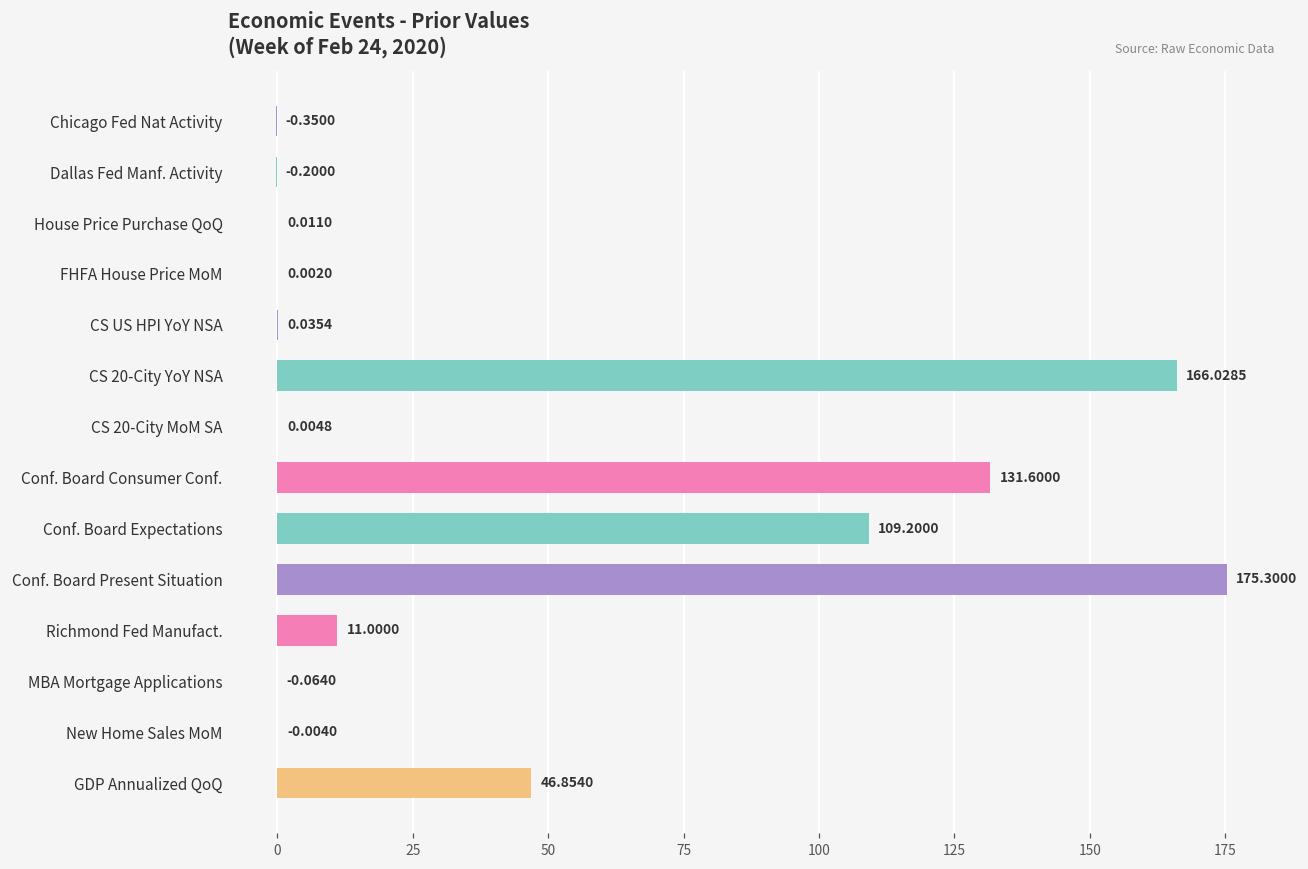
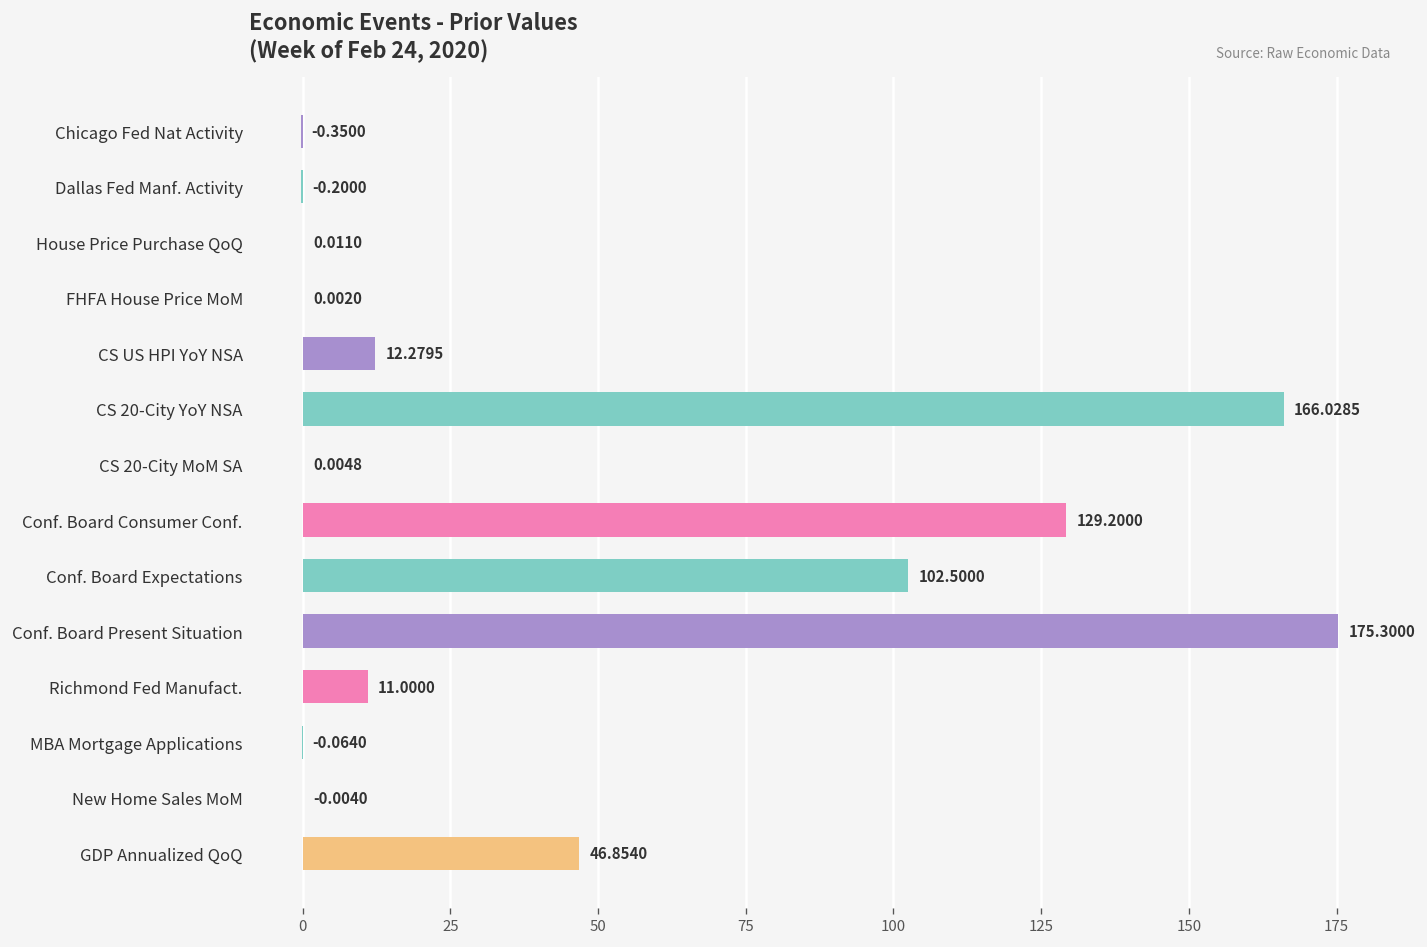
CS US HPI YoY NSA: 0.0354 -> 12.2795
Conf. Board Consumer Conf.: 131.6000 -> 129.2000
Conf. Board Expectations: 109.2000 -> 102.5000
